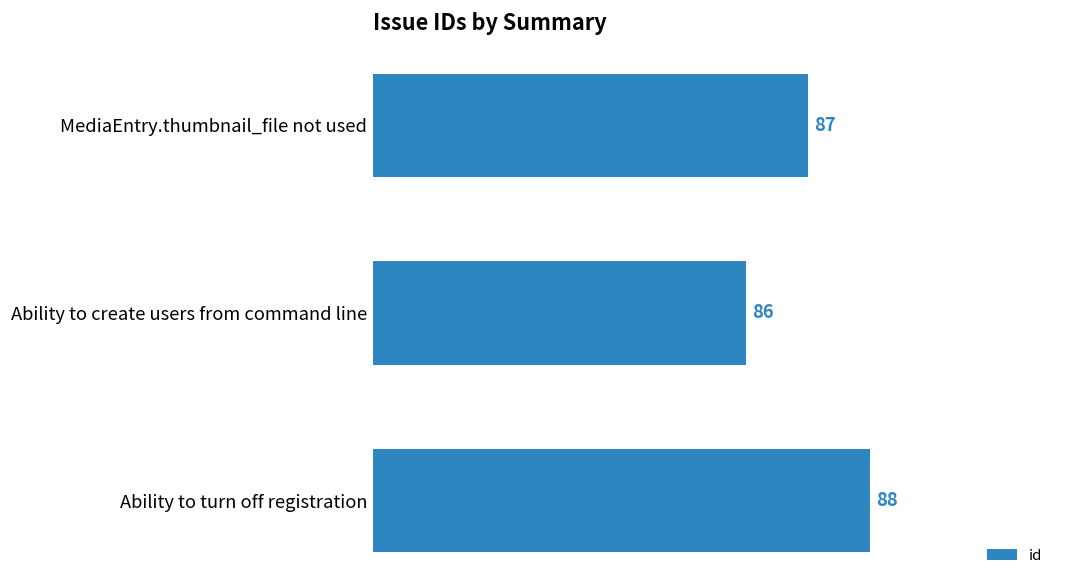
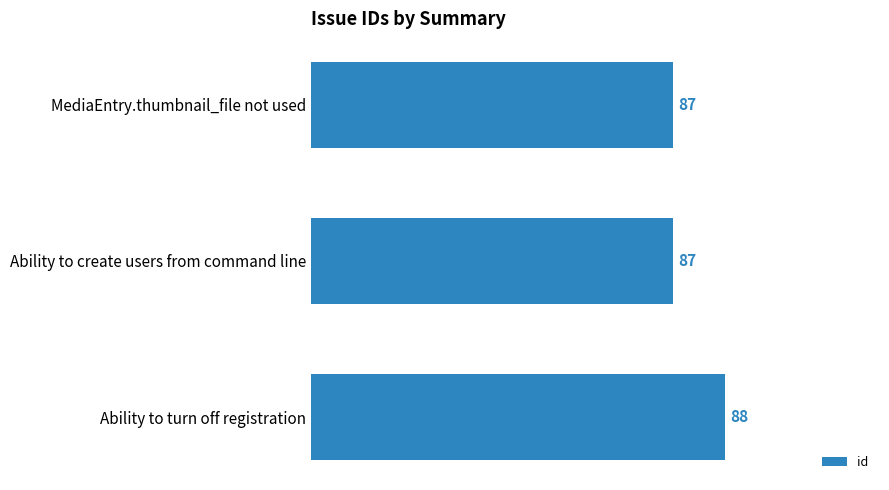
Ability to create users from command line: 86 -> 87
